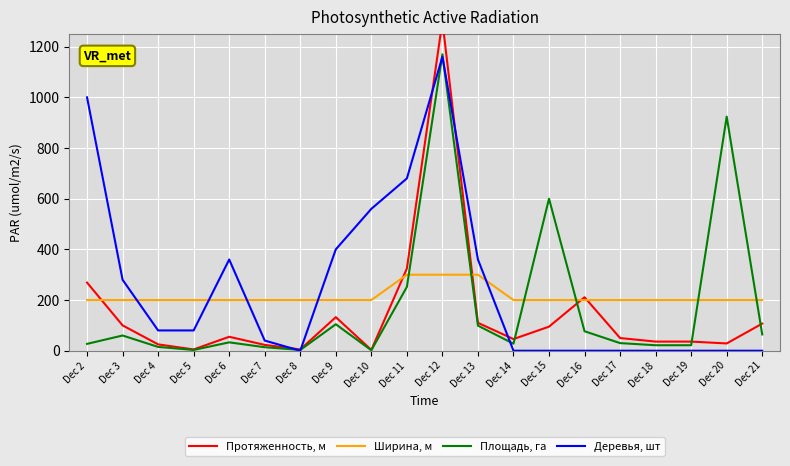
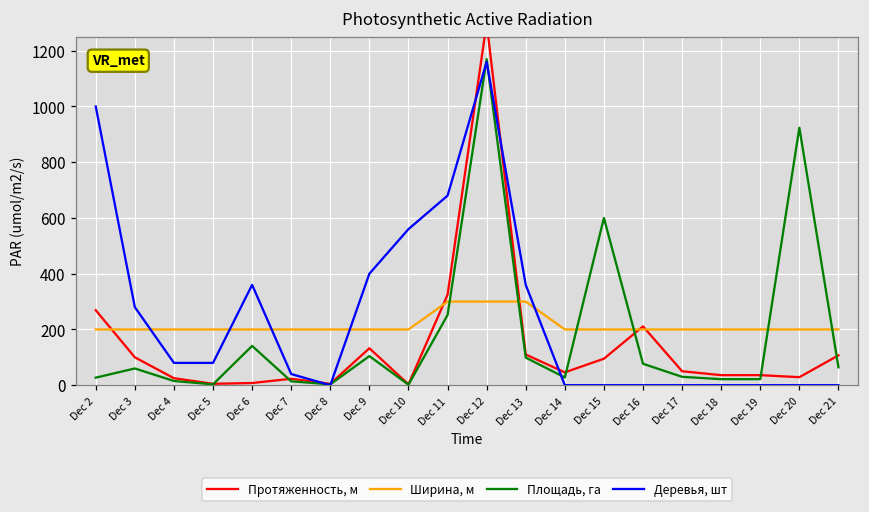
Протяженность, м, Dec 6: 60 -> 10
Площадь, га, Dec 6: 30 -> 140
